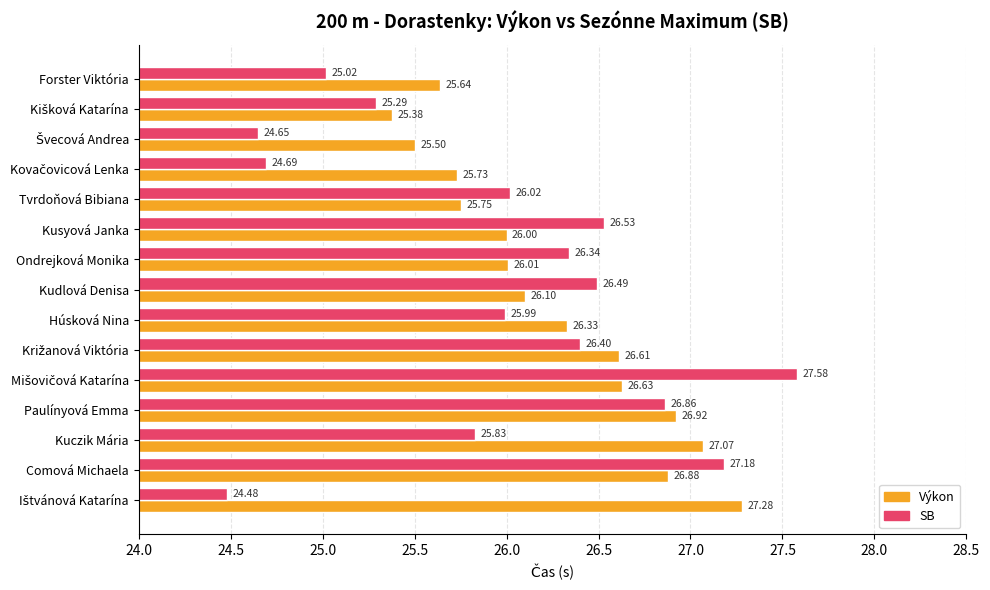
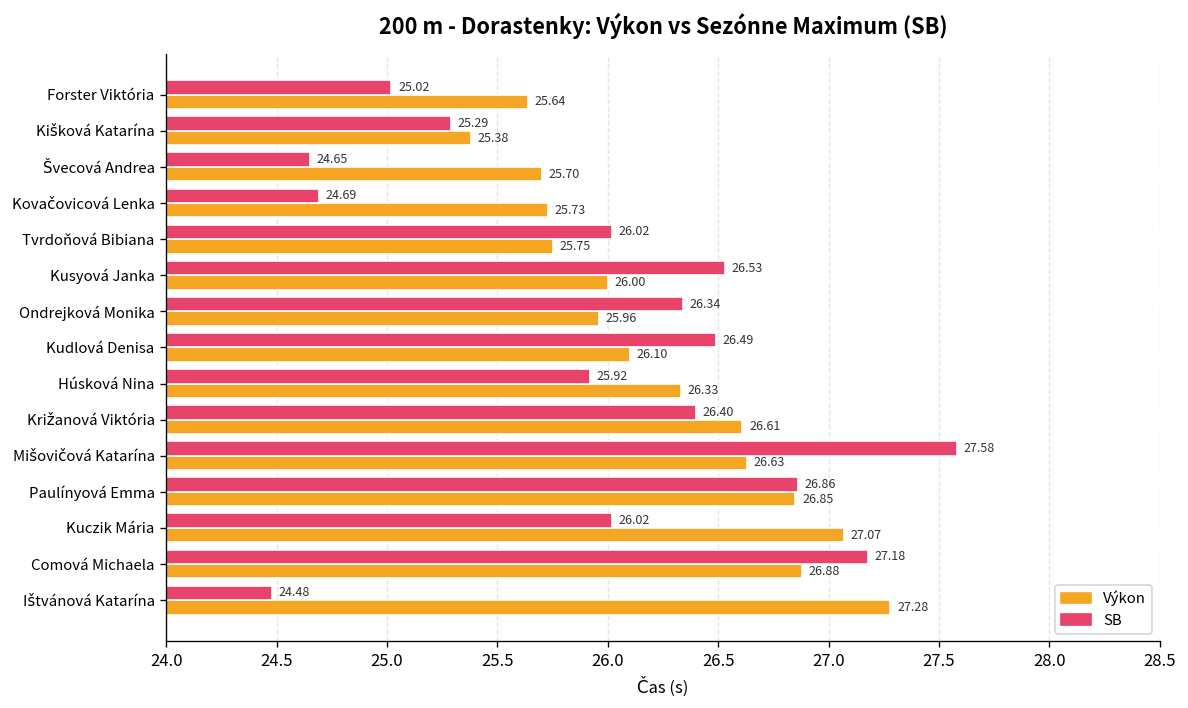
Výkon, Švecová Andrea: 25.50 -> 25.70
Výkon, Ondrejková Monika: 26.01 -> 25.96
SB, Húsková Nina: 25.99 -> 25.92
Výkon, Paulínyová Emma: 26.92 -> 26.85
SB, Kuczik Mária: 25.83 -> 26.02
